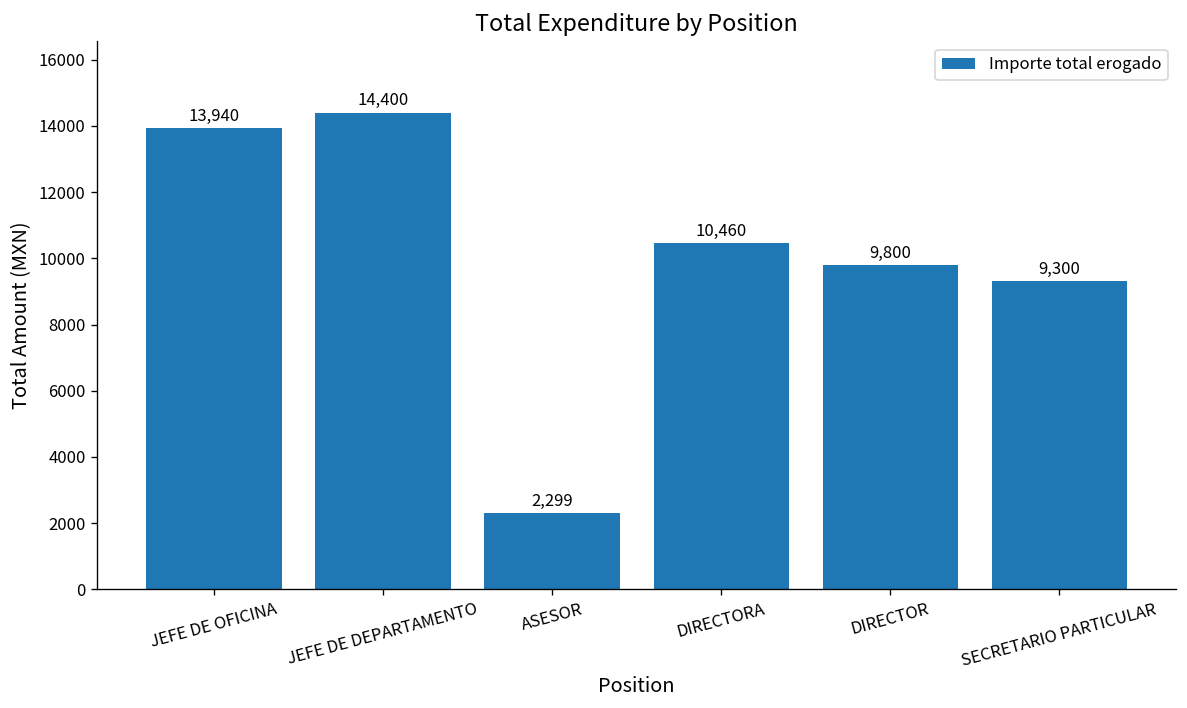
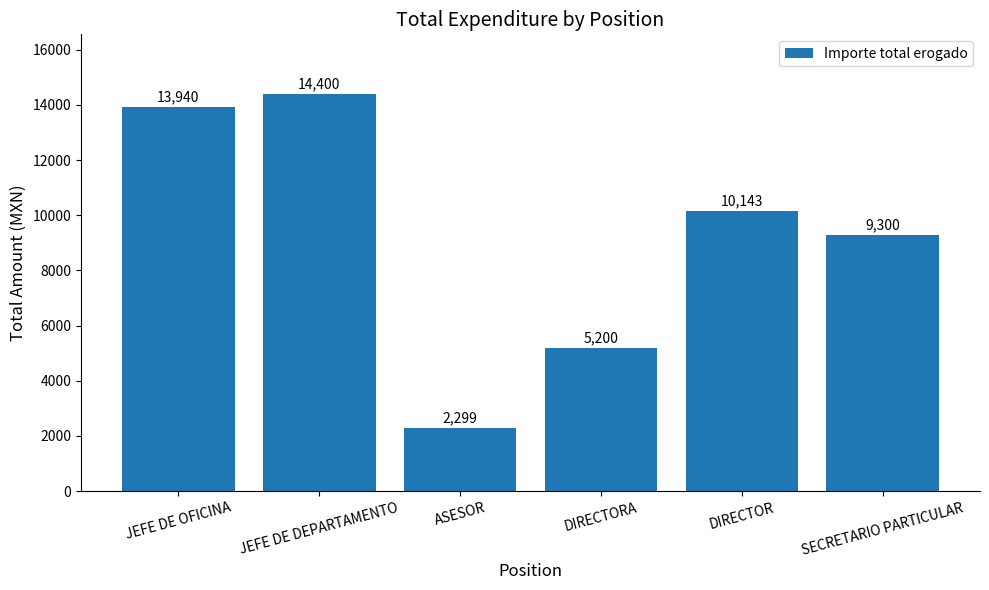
DIRECTORA: 10,460 -> 5,200
DIRECTOR: 9,800 -> 10,143
